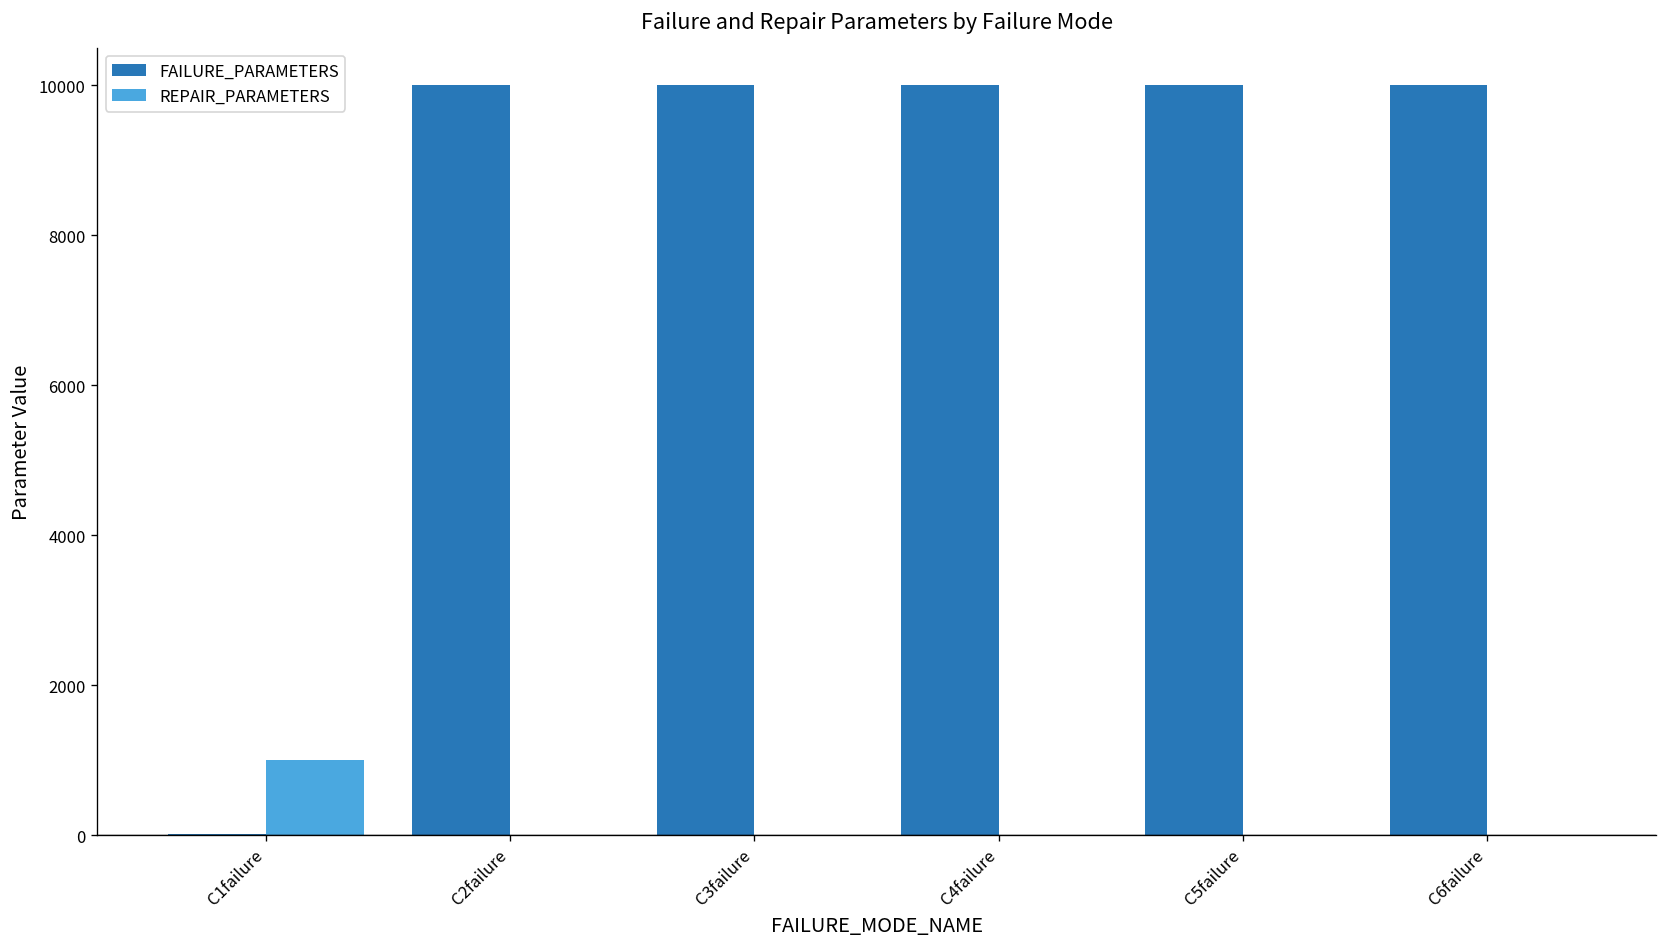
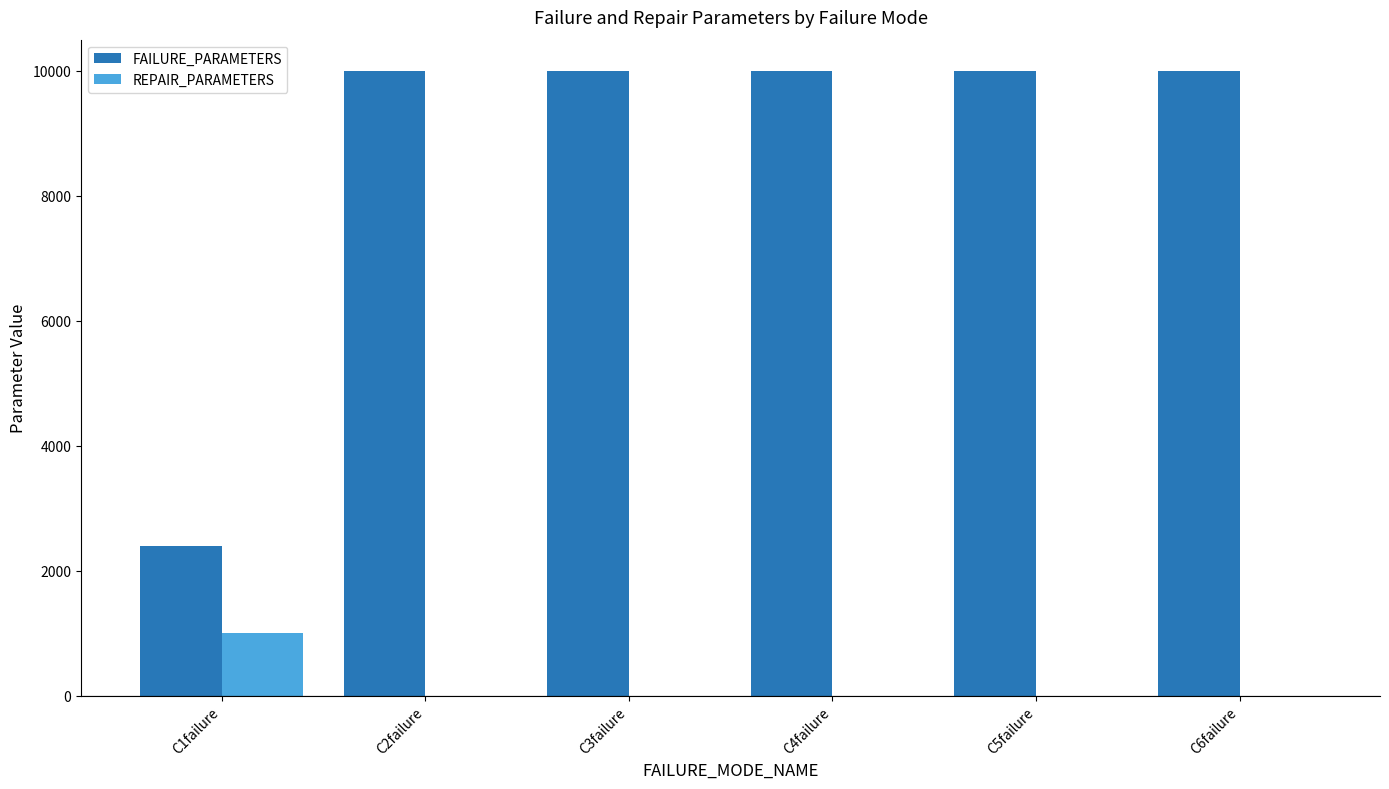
FAILURE_PARAMETERS, C1failure: 0 -> 2400
